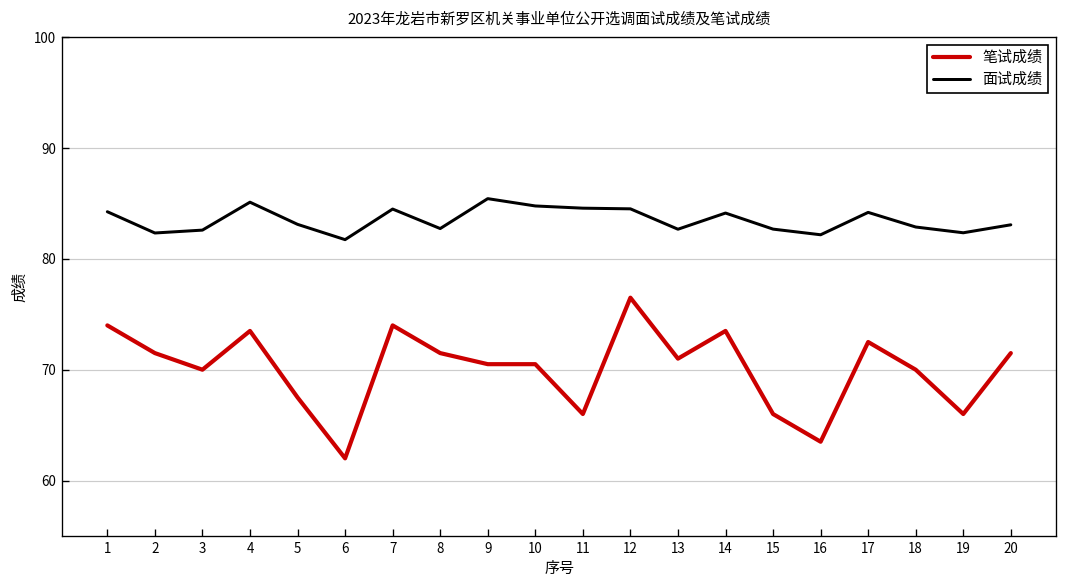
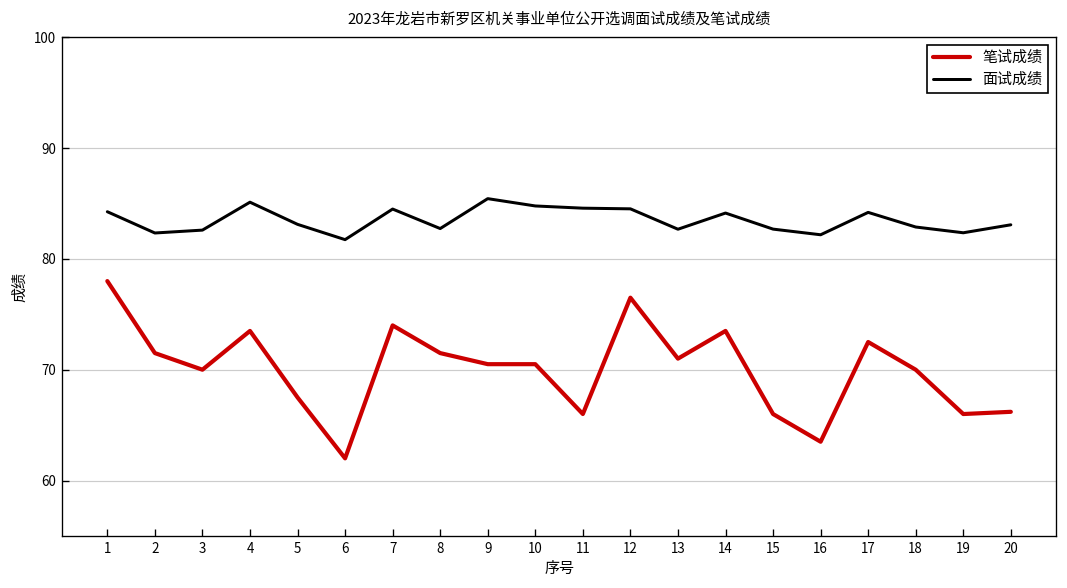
笔试成绩, 1: 74 -> 78
笔试成绩, 20: 72 -> 66
